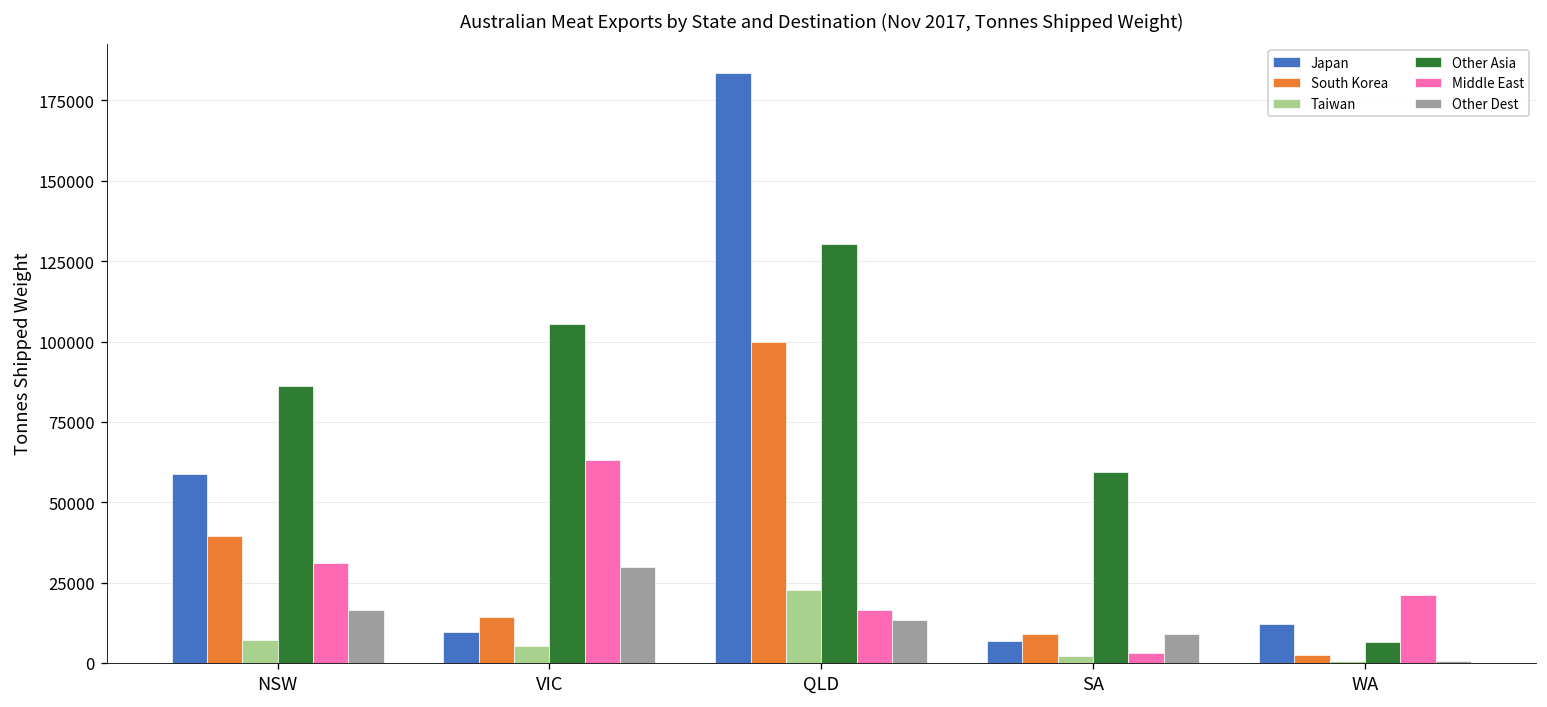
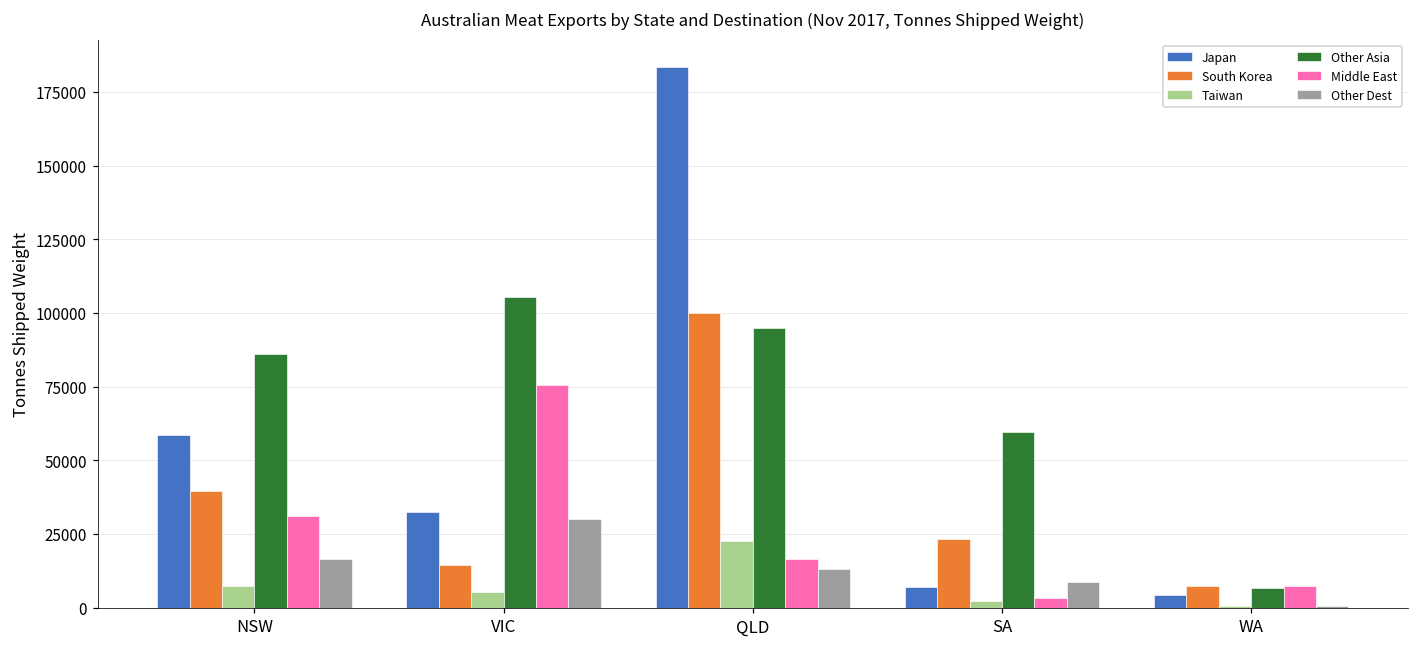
Japan, VIC: 10000 -> 33000
Middle East, VIC: 63000 -> 76000
Other Asia, QLD: 130000 -> 95000
South Korea, SA: 9000 -> 23000
Japan, WA: 12000 -> 4000
South Korea, WA: 3000 -> 7000
Middle East, WA: 21000 -> 7000
